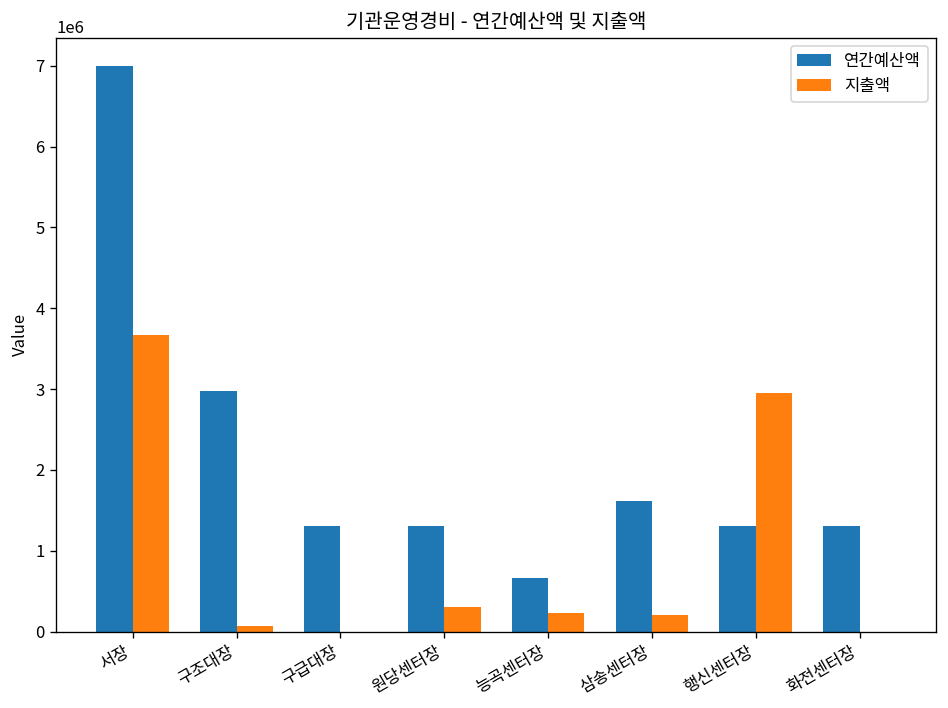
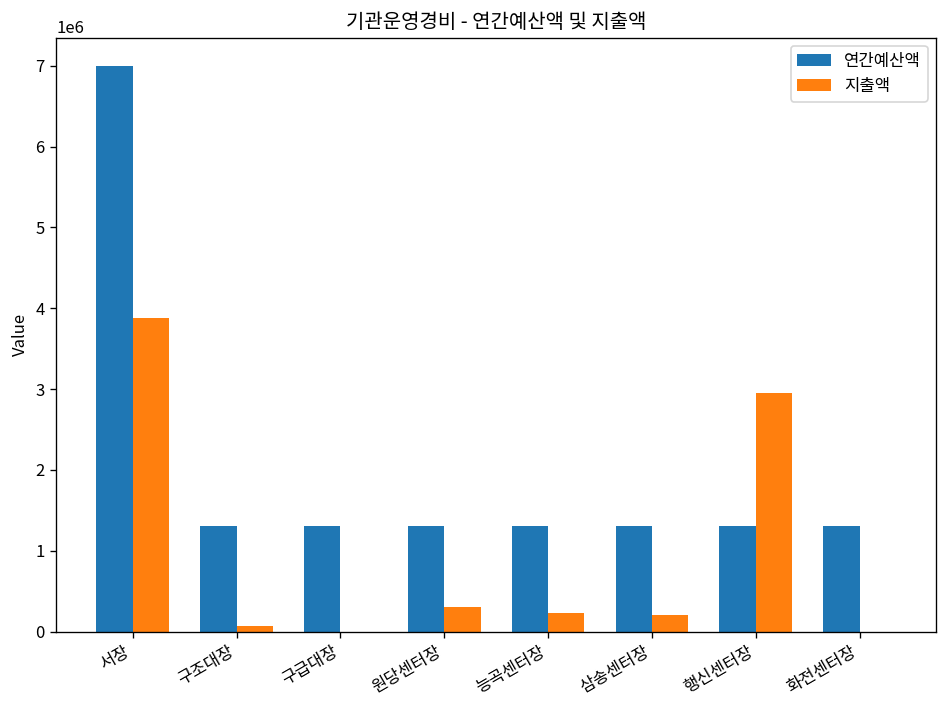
지출액, 서장: 3700000 -> 3900000
연간예산액, 구조대장: 3000000 -> 1300000
연간예산액, 능곡센터장: 700000 -> 1300000
연간예산액, 삼송센터장: 1600000 -> 1300000
